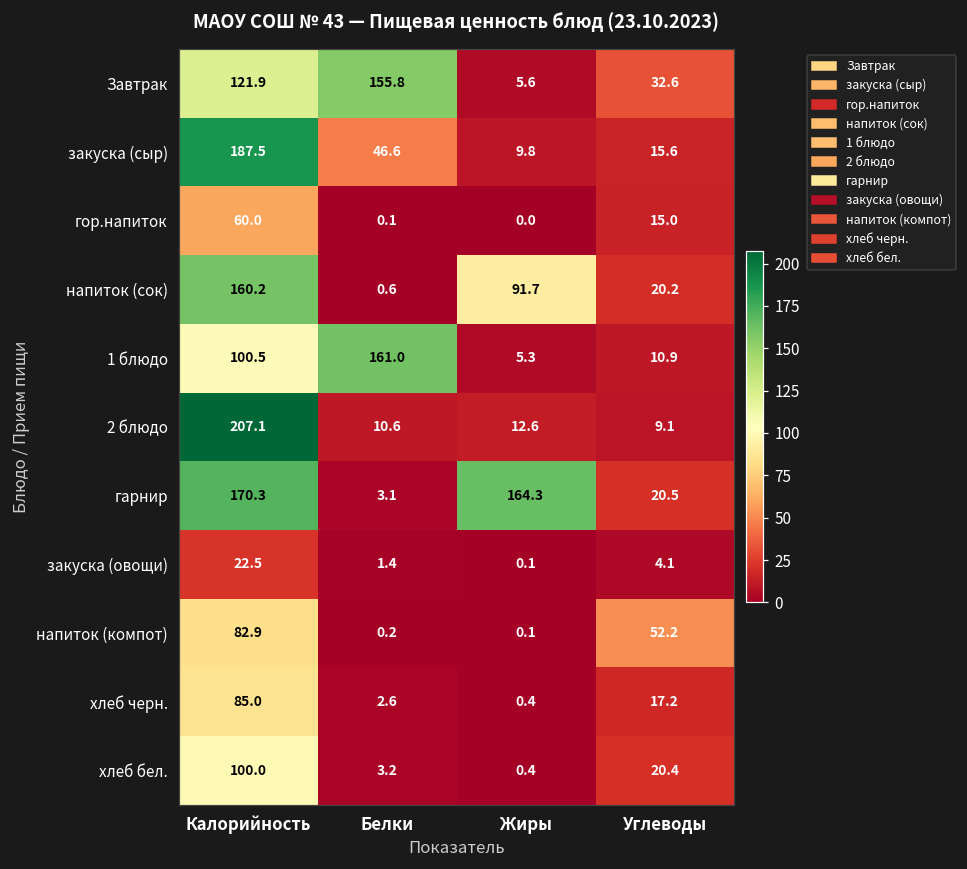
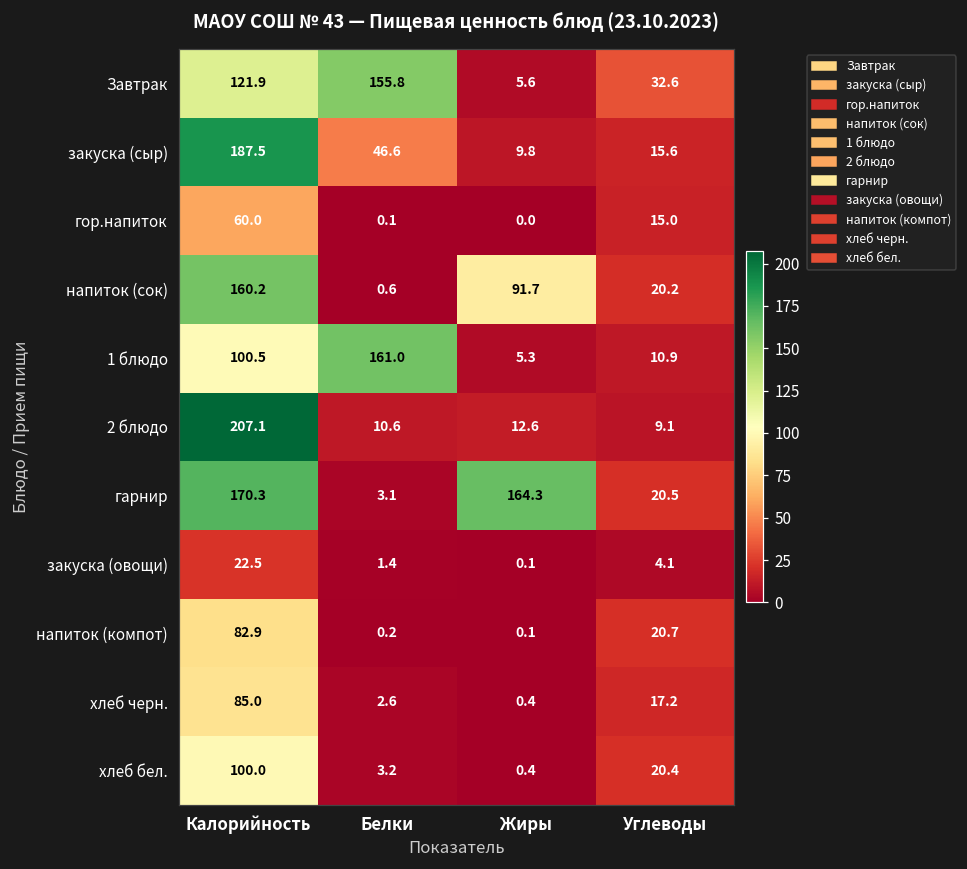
напиток (компот), Углеводы: 52.2 -> 20.7
